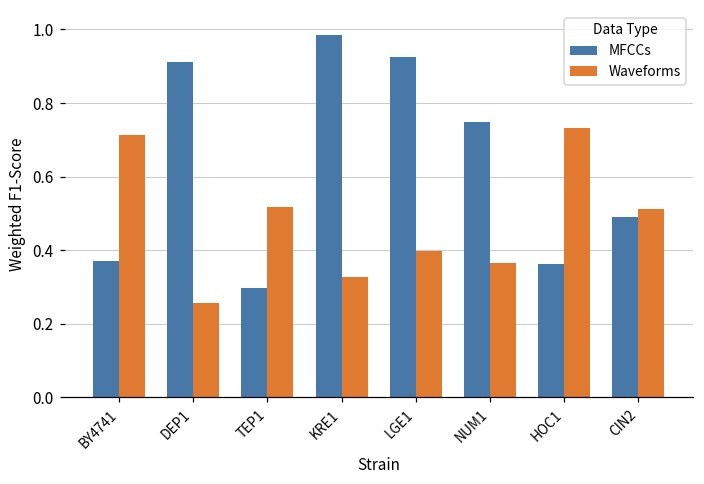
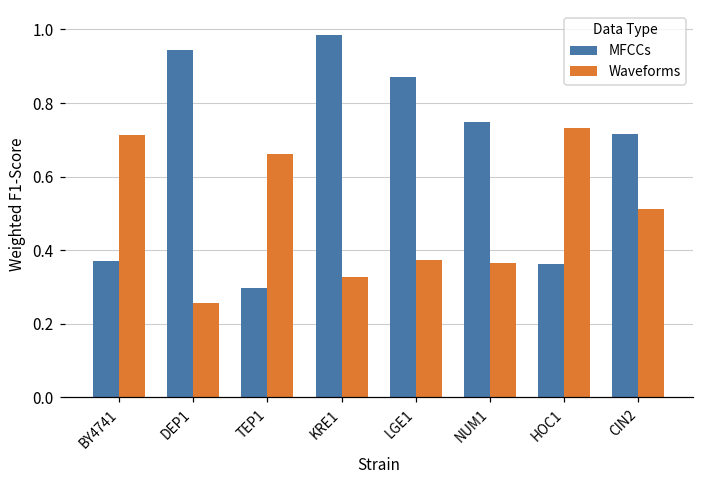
MFCCs, DEP1: 0.91 -> 0.94
Waveforms, TEP1: 0.52 -> 0.66
MFCCs, LGE1: 0.92 -> 0.87
Waveforms, LGE1: 0.40 -> 0.37
MFCCs, CIN2: 0.49 -> 0.71
